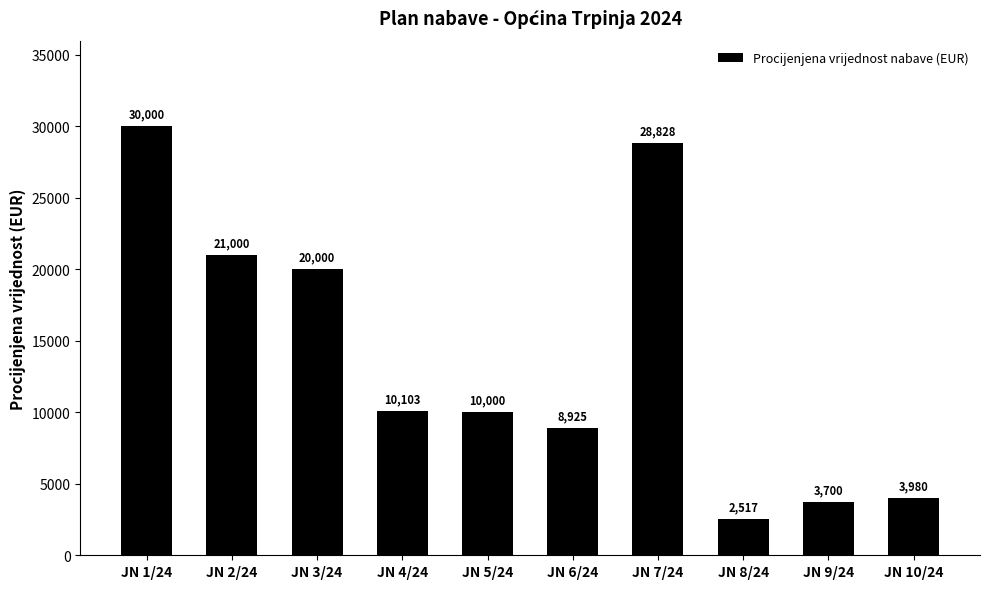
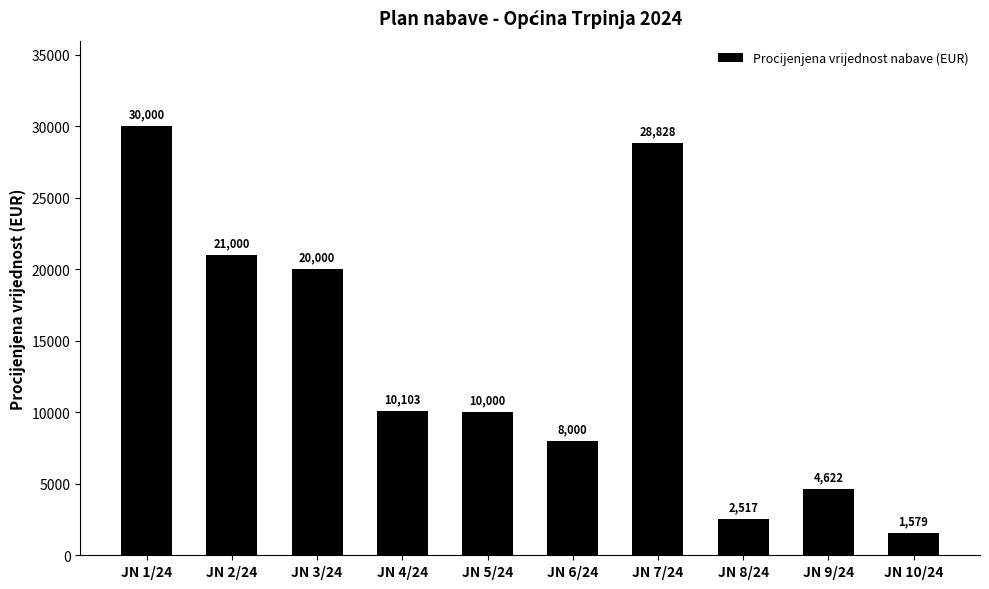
JN 6/24: 8,925 -> 8,000
JN 9/24: 3,700 -> 4,622
JN 10/24: 3,980 -> 1,579
